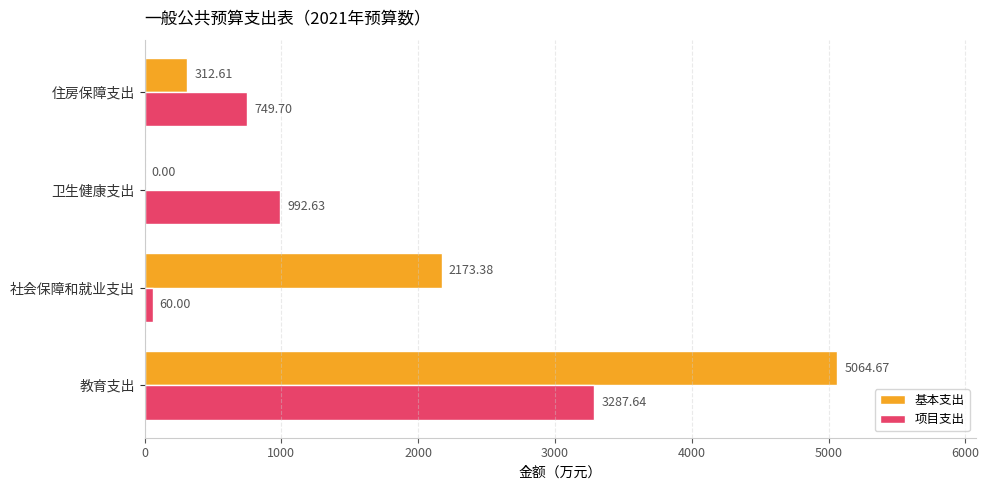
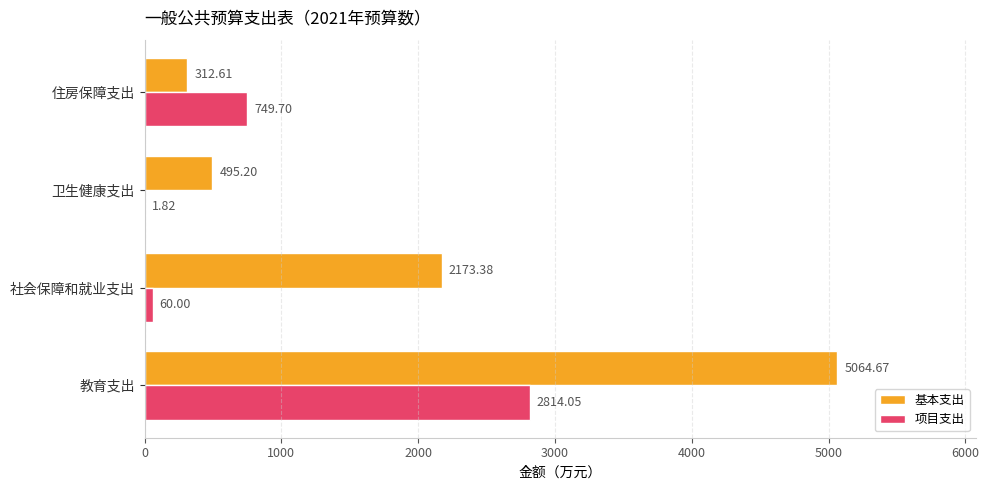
基本支出, 卫生健康支出: 0.00 -> 495.20
项目支出, 卫生健康支出: 992.63 -> 1.82
项目支出, 教育支出: 3287.64 -> 2814.05
